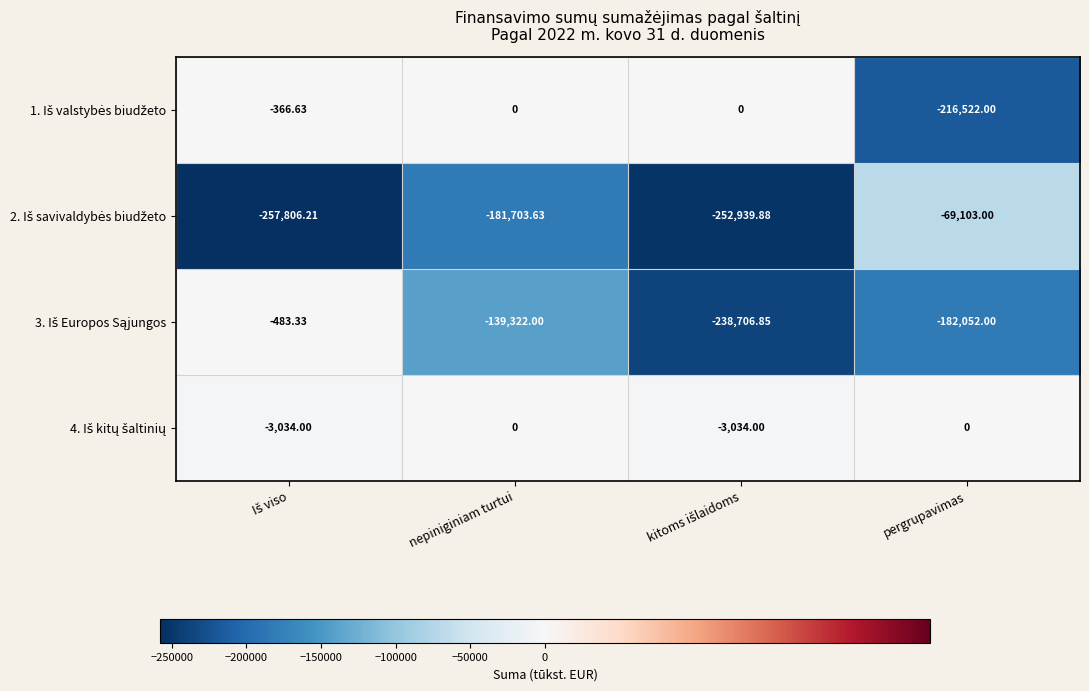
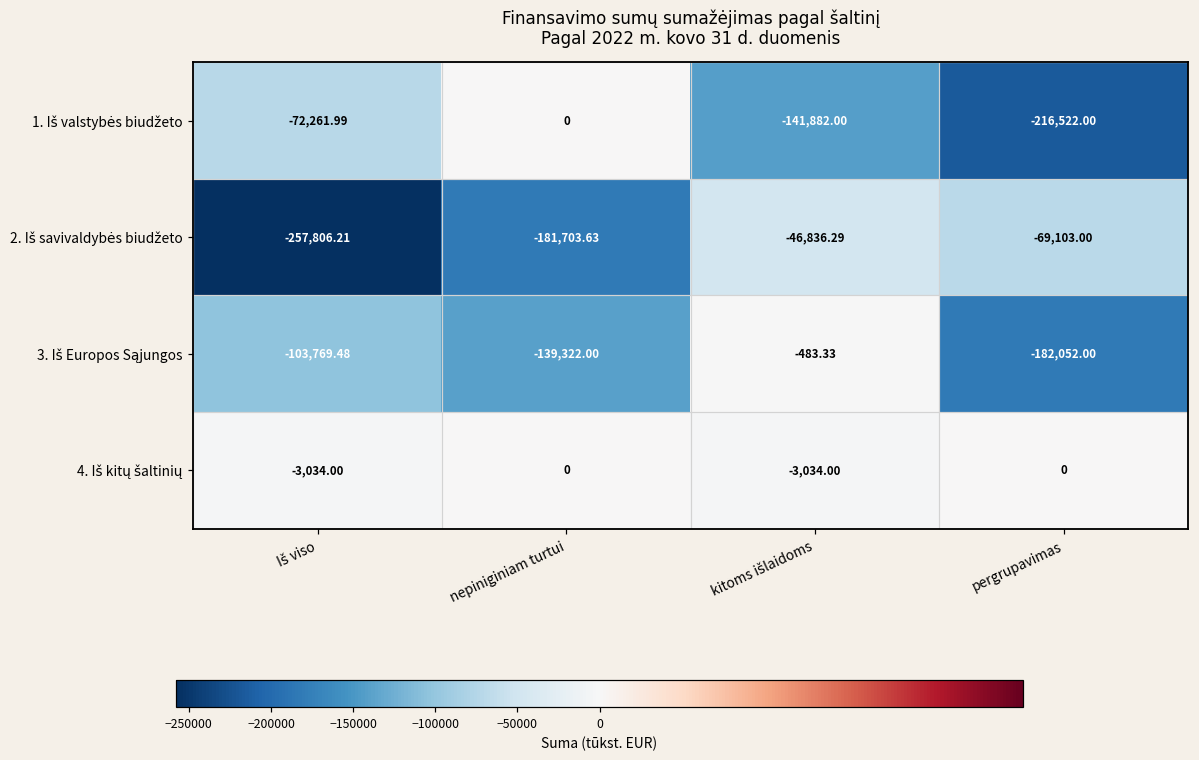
1. Iš valstybės biudžeto, Iš viso: -366.63 -> -72,261.99
1. Iš valstybės biudžeto, kitoms išlaidoms: 0 -> -141,882.00
2. Iš savivaldybės biudžeto, kitoms išlaidoms: -252,939.88 -> -46,836.29
3. Iš Europos Sąjungos, Iš viso: -483.33 -> -103,769.48
3. Iš Europos Sąjungos, kitoms išlaidoms: -238,706.85 -> -483.33
